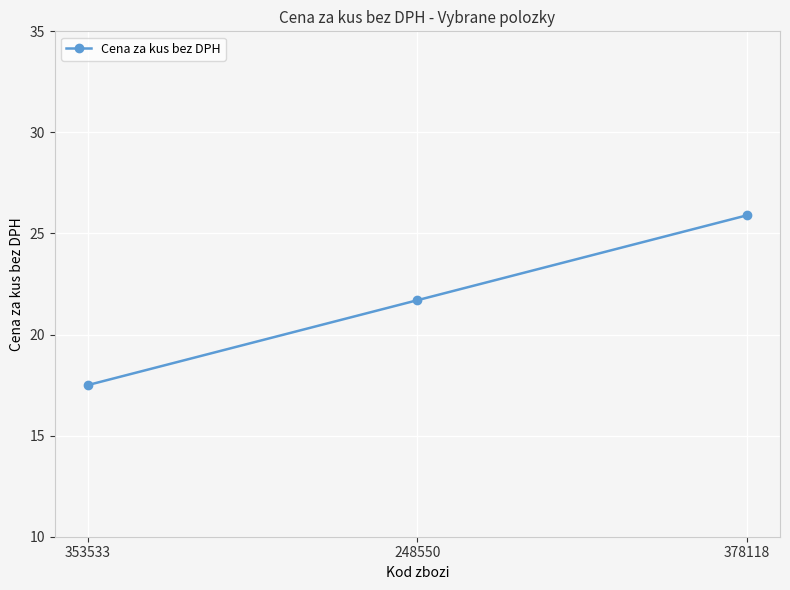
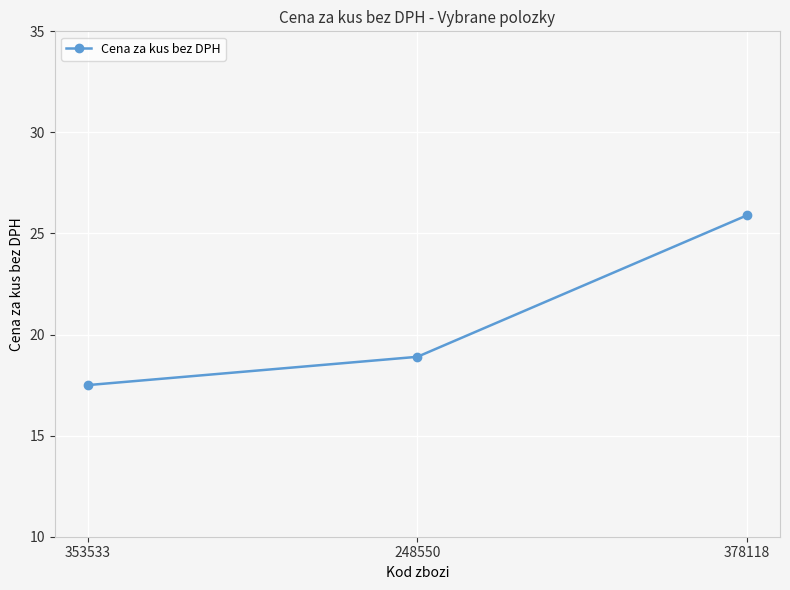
248550: 21.7 -> 18.9
